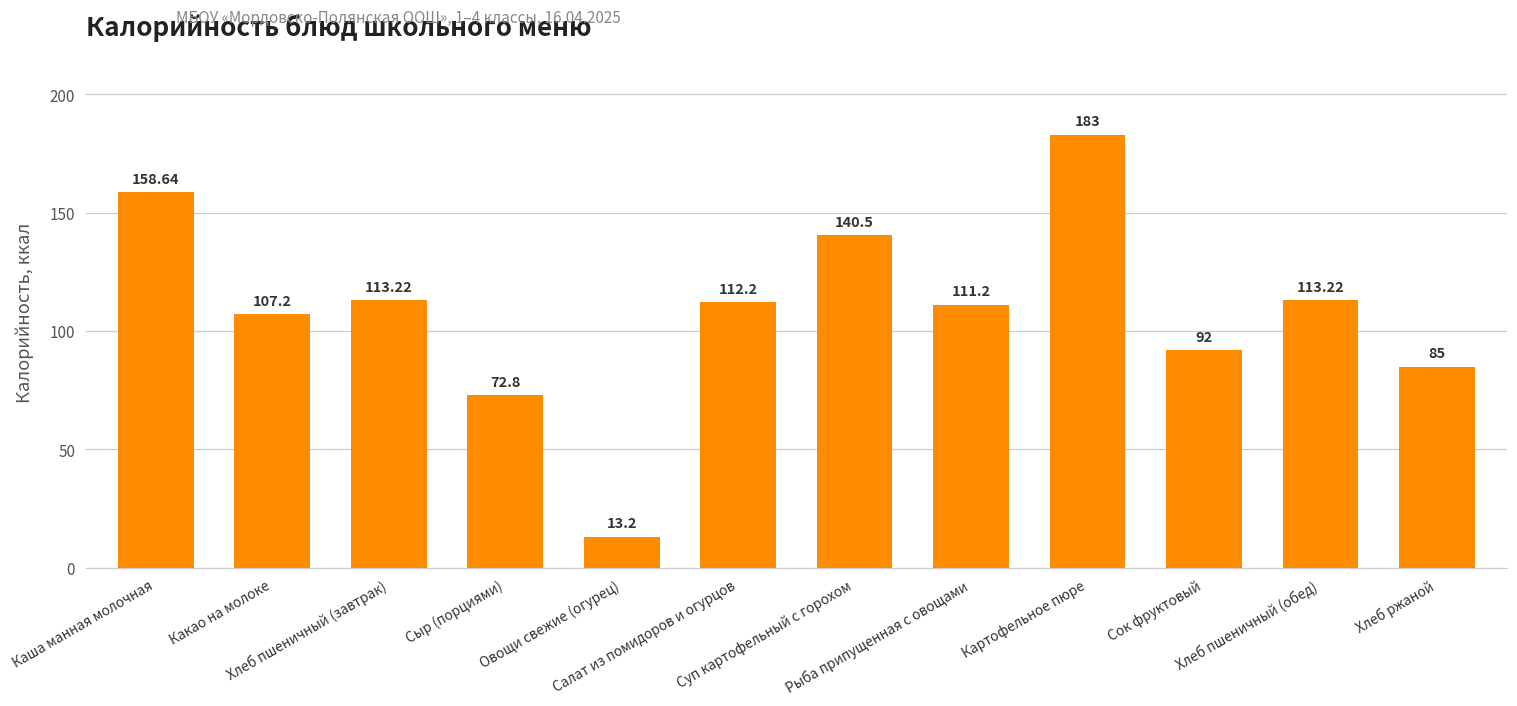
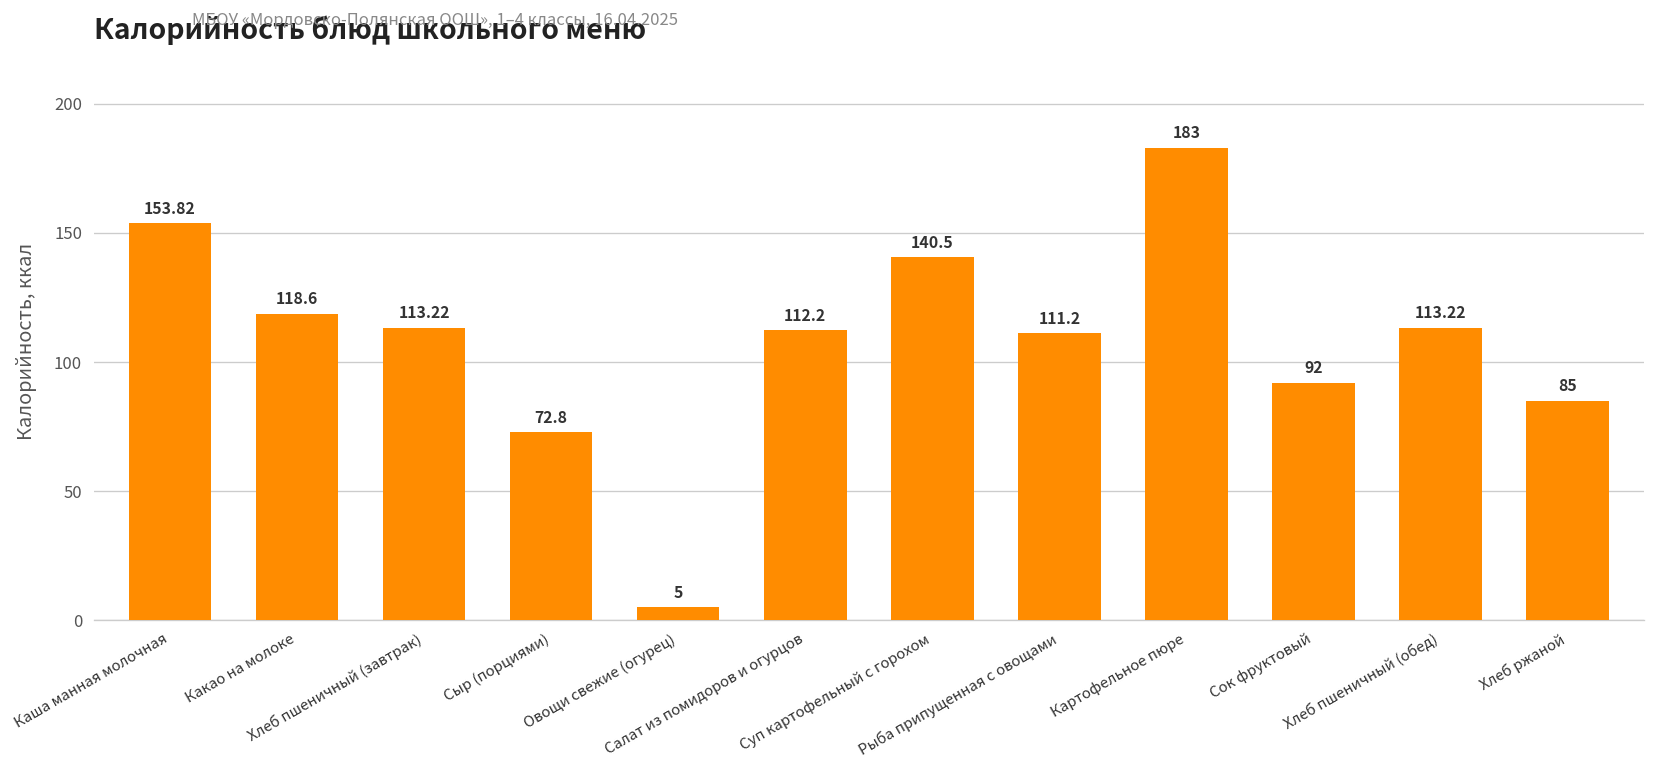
Каша манная молочная: 158.64 -> 153.82
Какао на молоке: 107.2 -> 118.6
Овощи свежие (огурец): 13.2 -> 5
